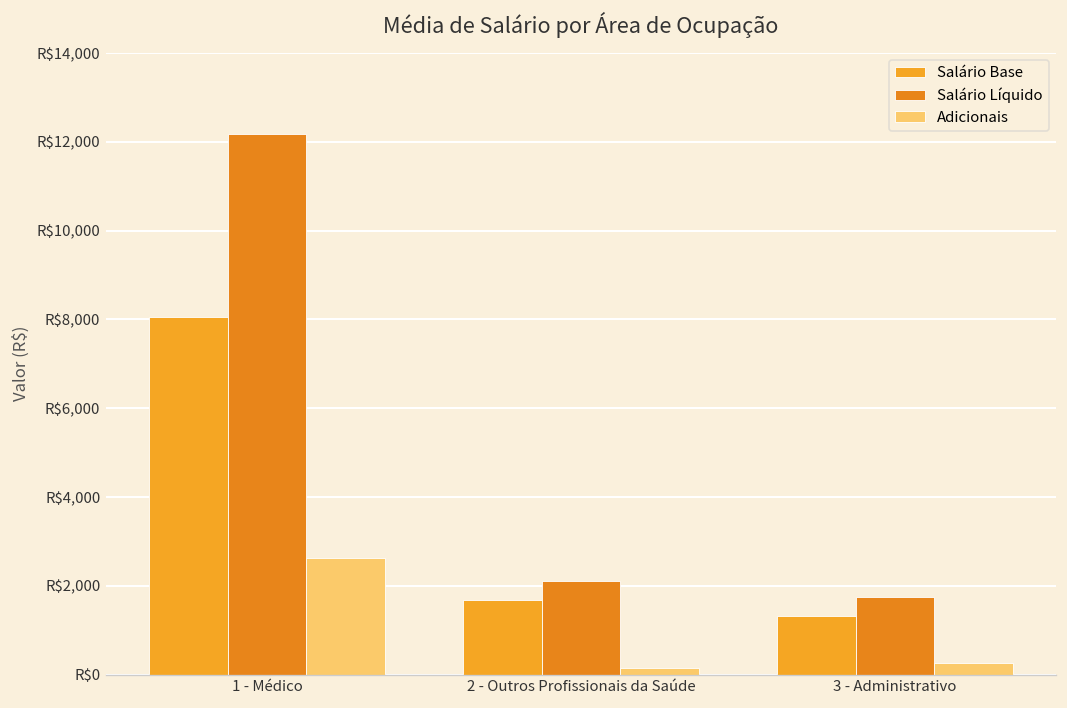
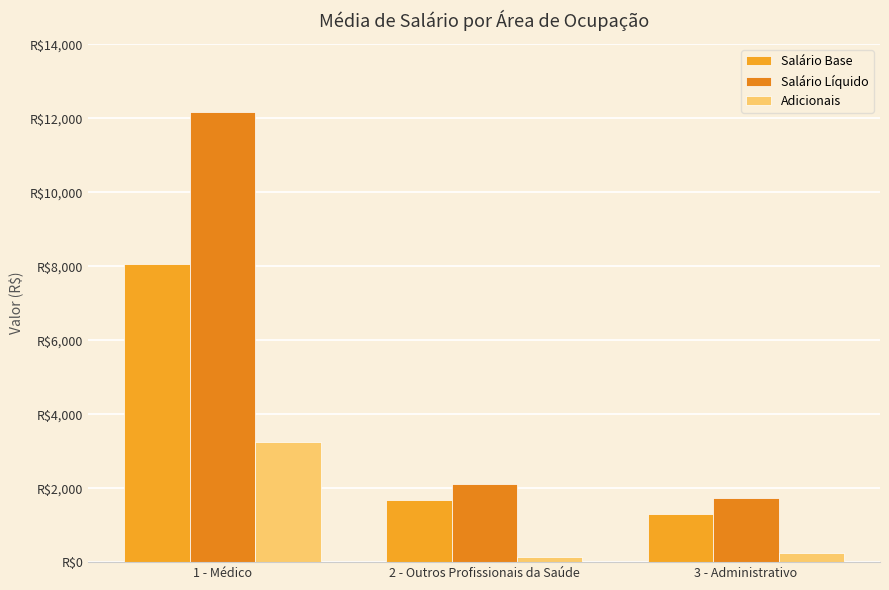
Adicionais, 1 - Médico: R$2,600 -> R$3,300
